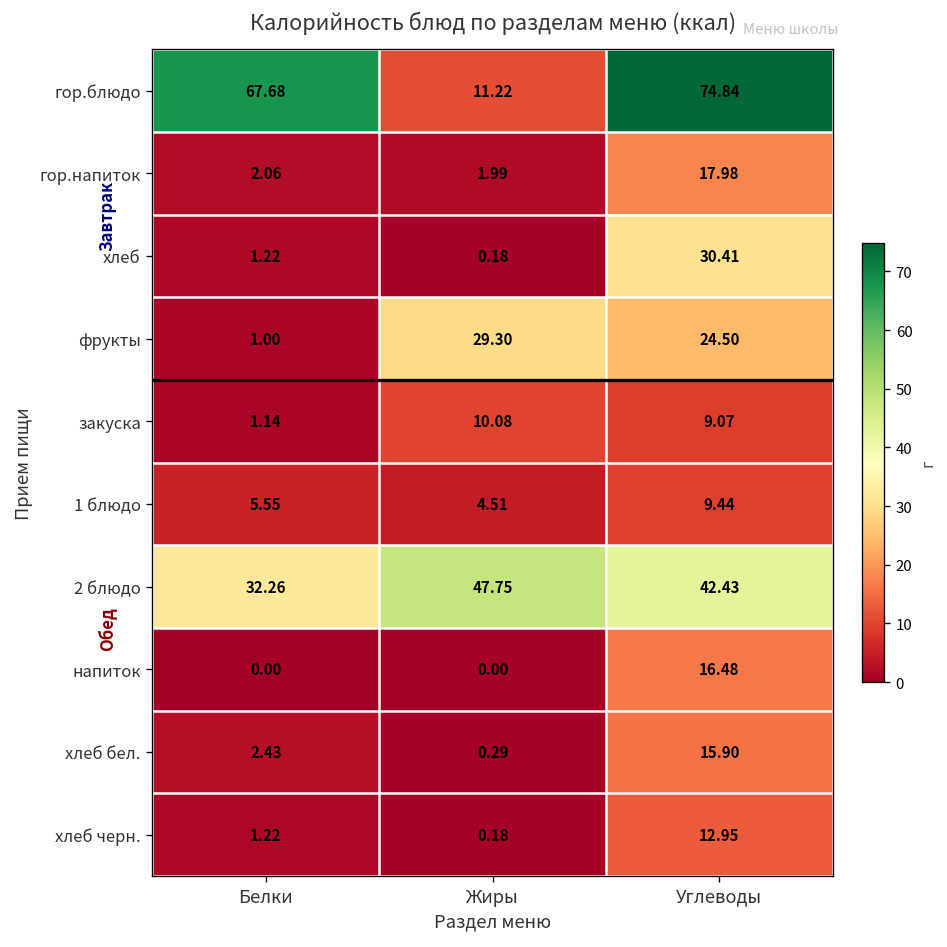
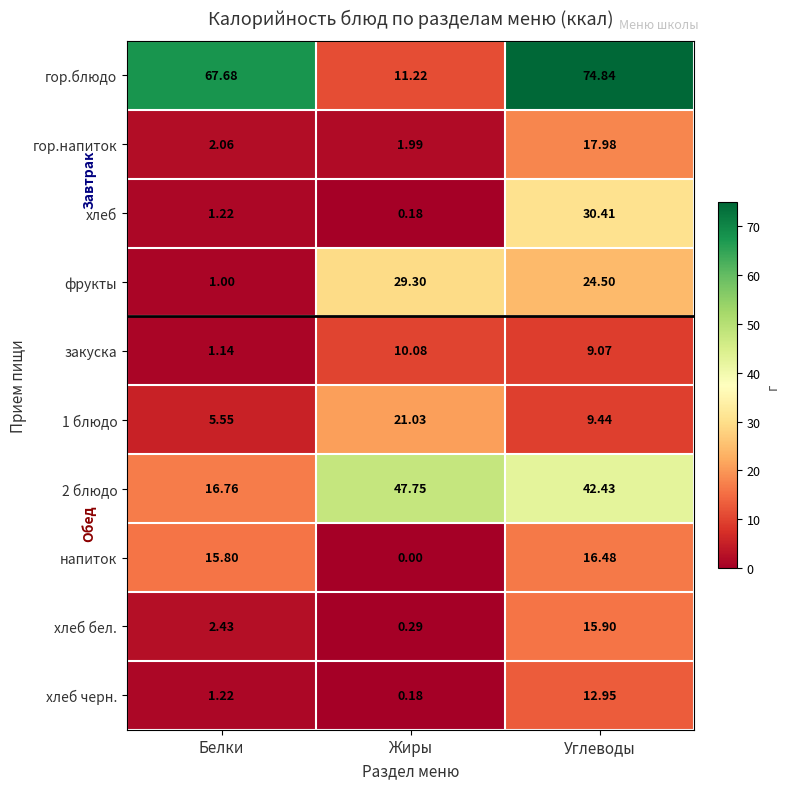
1 блюдо, Жиры: 4.51 -> 21.03
2 блюдо, Белки: 32.26 -> 16.76
напиток, Белки: 0.00 -> 15.80
